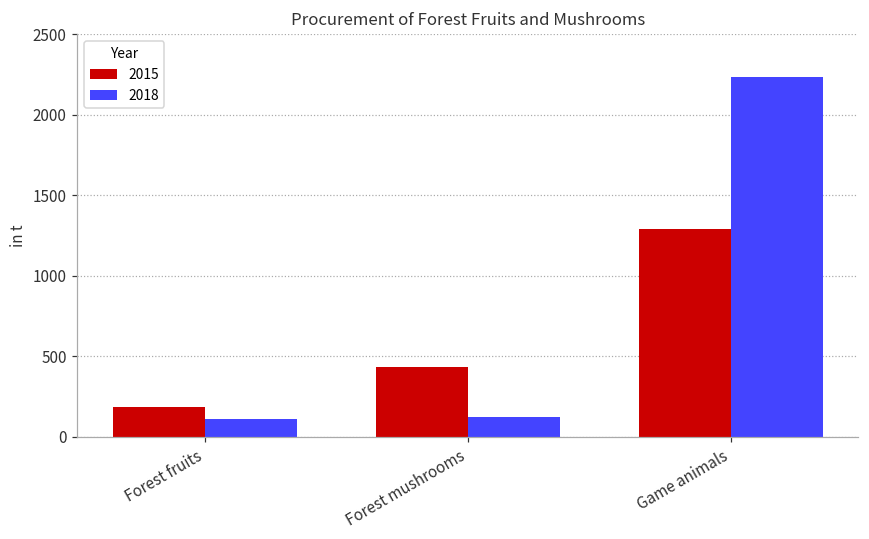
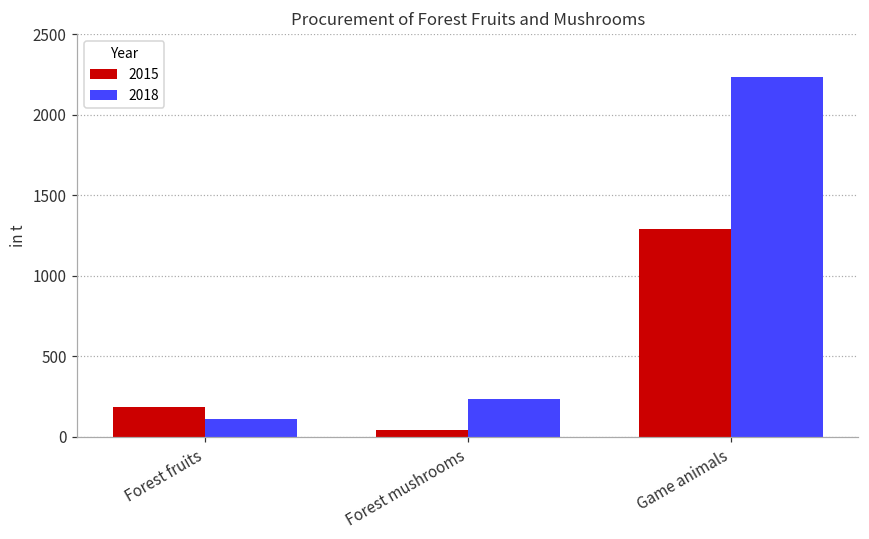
2015, Forest mushrooms: 440 -> 40
2018, Forest mushrooms: 120 -> 240
